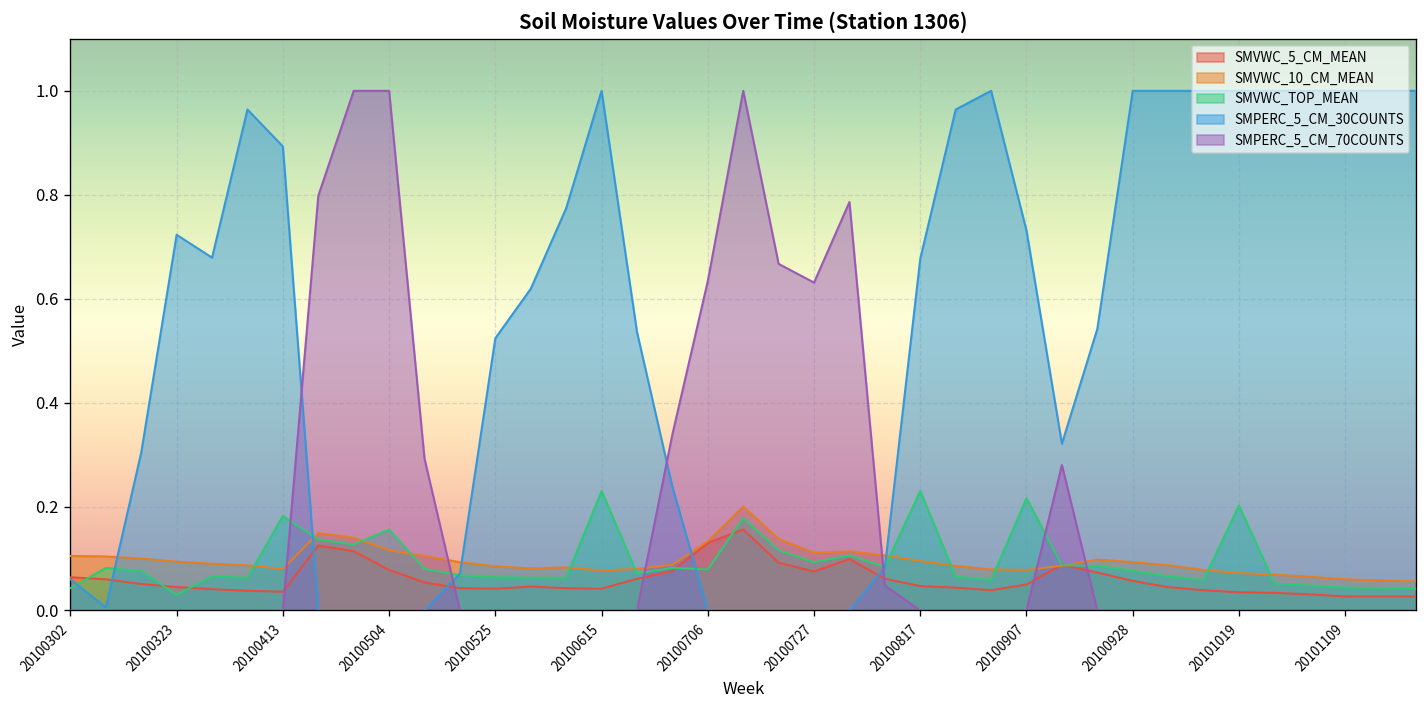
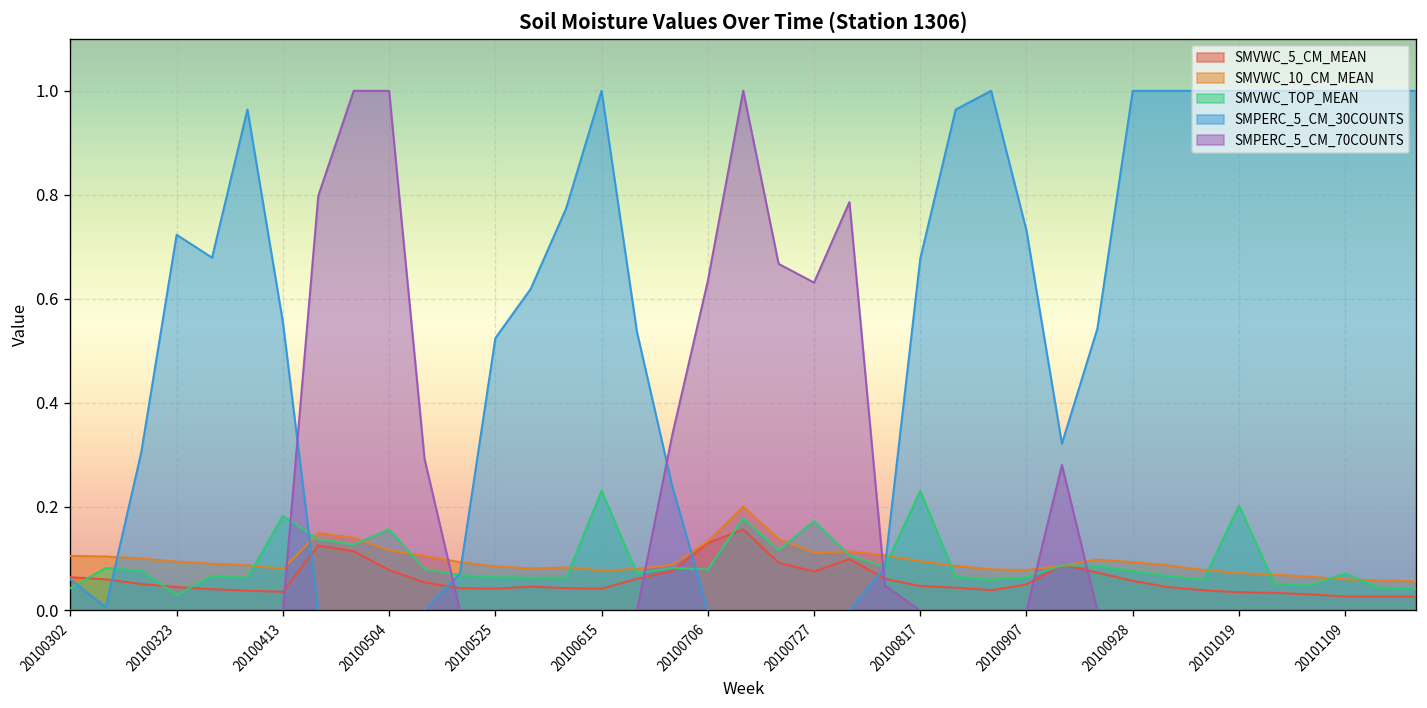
SMPERC_5_CM_30COUNTS, 20100413: 0.89 -> 0.56
SMVWC_TOP_MEAN, 20100727: 0.09 -> 0.17
SMVWC_TOP_MEAN, 20100907: 0.22 -> 0.06
SMVWC_TOP_MEAN, 20101109: 0.04 -> 0.07
